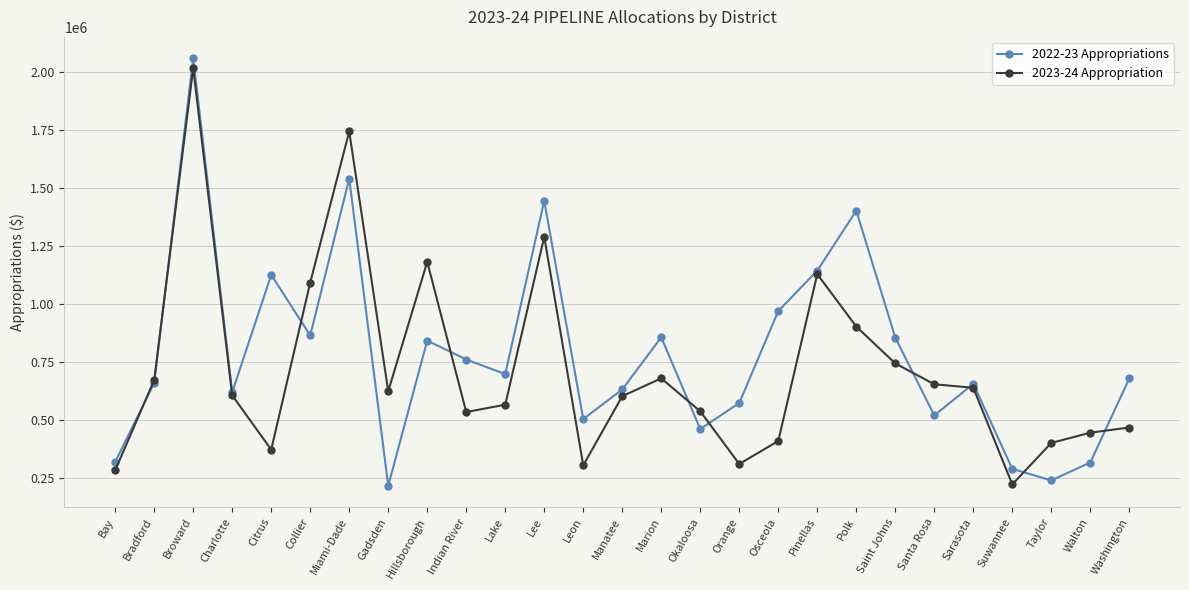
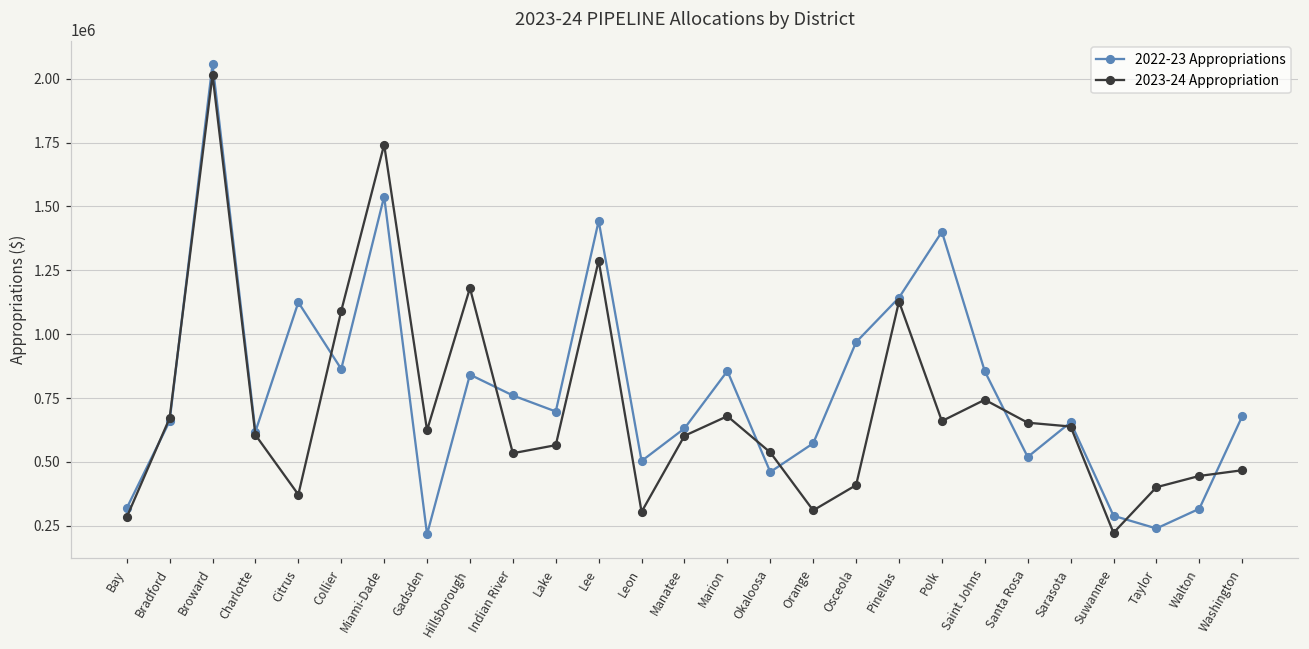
2023-24 Appropriation, Polk: 900000 -> 660000
